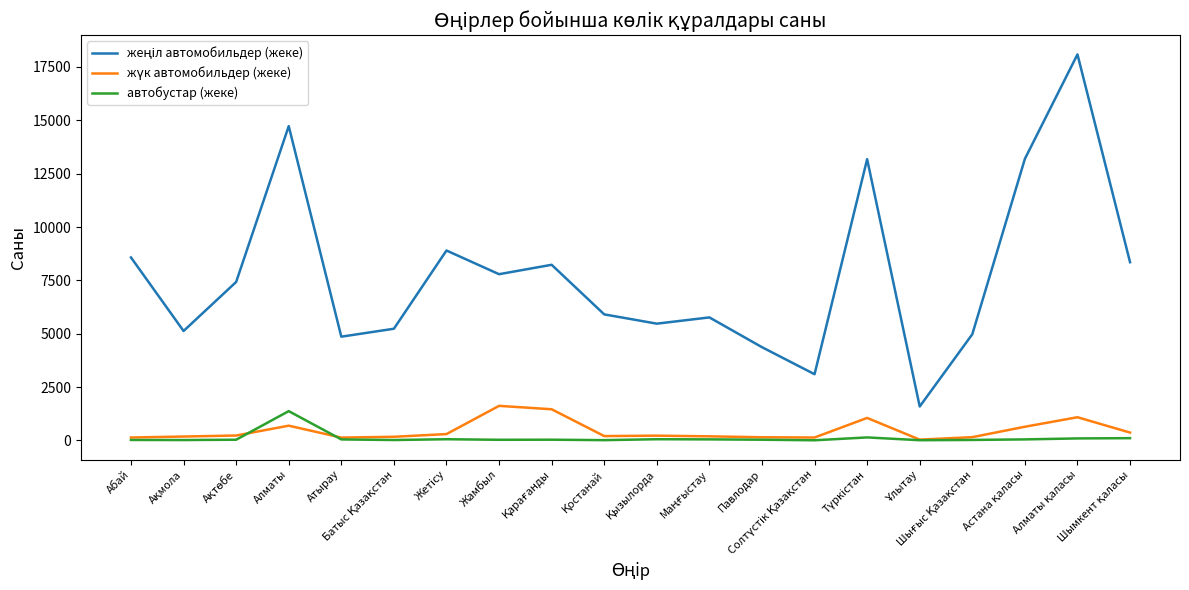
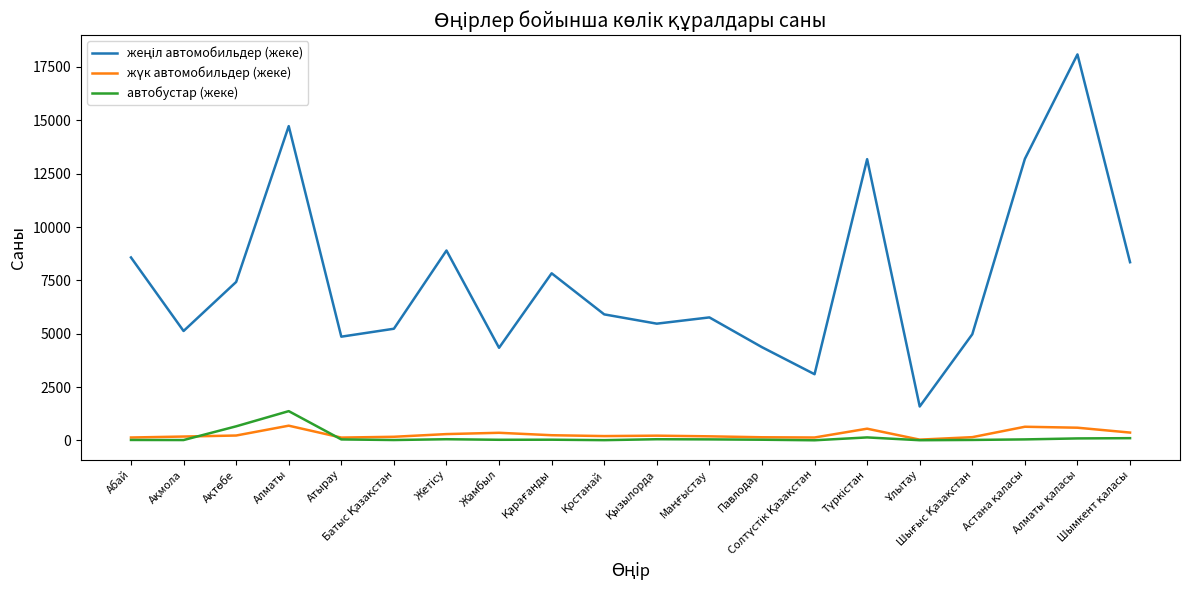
автобустар (жеке), Ақтөбе: 0 -> 700
жеңіл автомобильдер (жеке), Жамбыл: 7800 -> 4300
жүк автомобильдер (жеке), Жамбыл: 1600 -> 400
жеңіл автомобильдер (жеке), Қарағанды: 8200 -> 7800
жүк автомобильдер (жеке), Қарағанды: 1500 -> 200
жүк автомобильдер (жеке), Түркістан: 1100 -> 500
жүк автомобильдер (жеке), Алматы қаласы: 1100 -> 600
